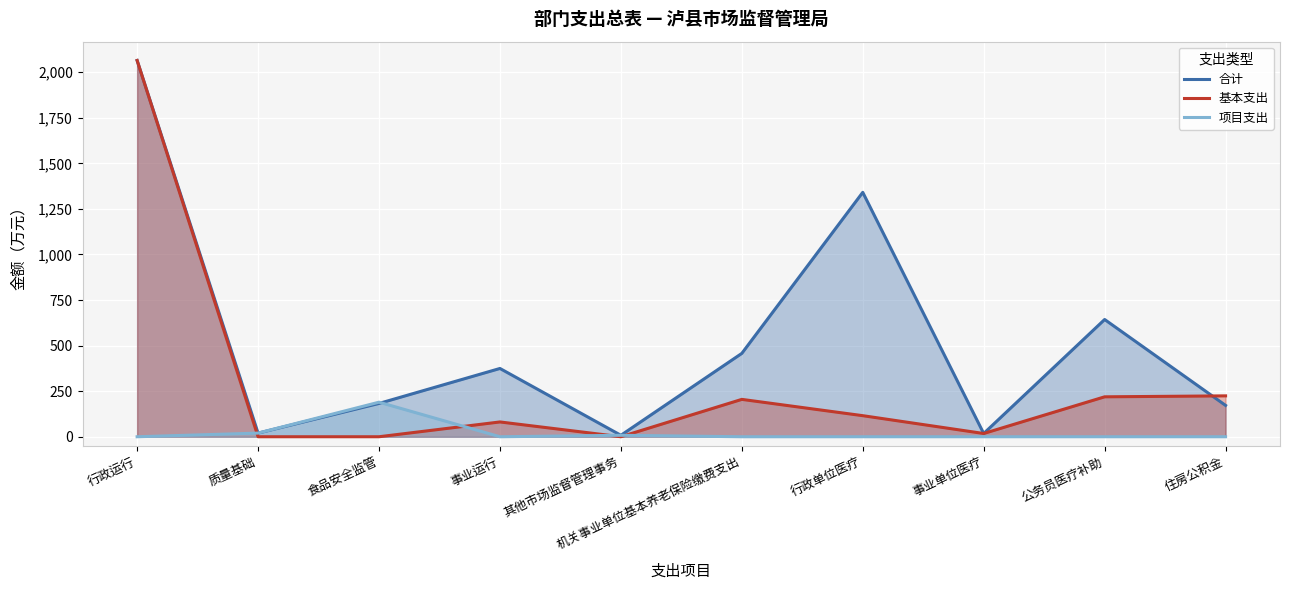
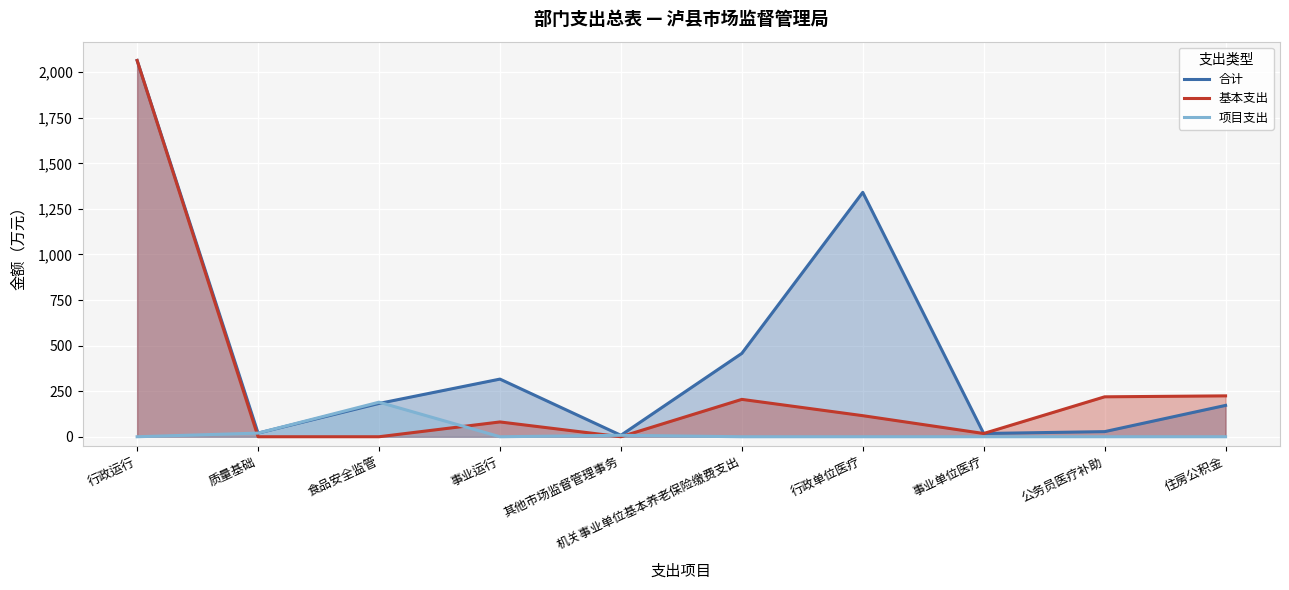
合计, 事业运行: 370 -> 320
合计, 公务员医疗补助: 640 -> 30
